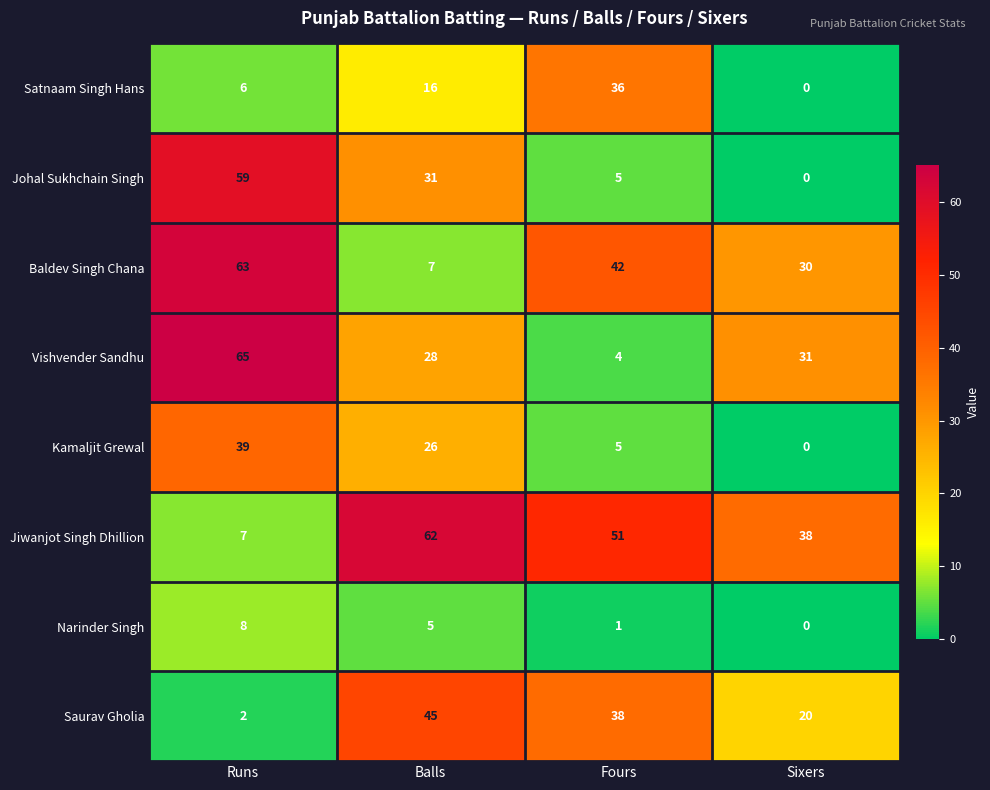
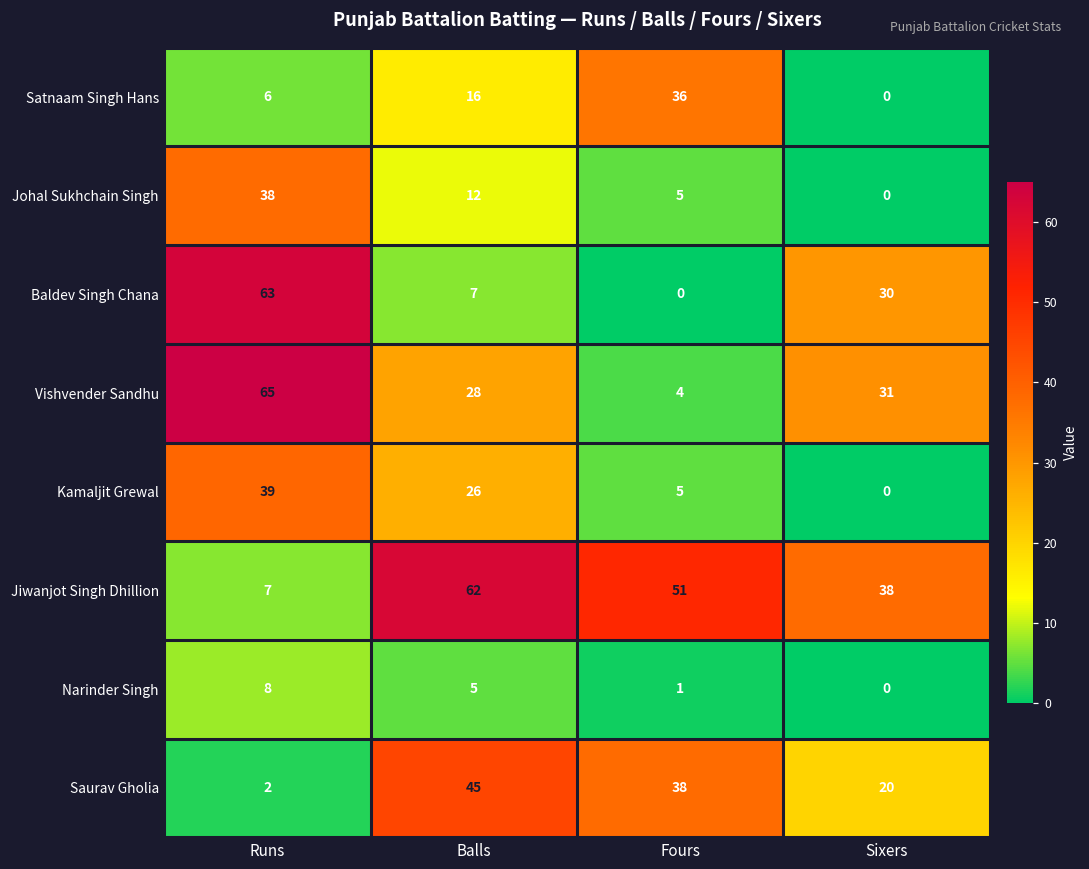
Johal Sukhchain Singh, Runs: 59 -> 38
Johal Sukhchain Singh, Balls: 31 -> 12
Baldev Singh Chana, Fours: 42 -> 0
